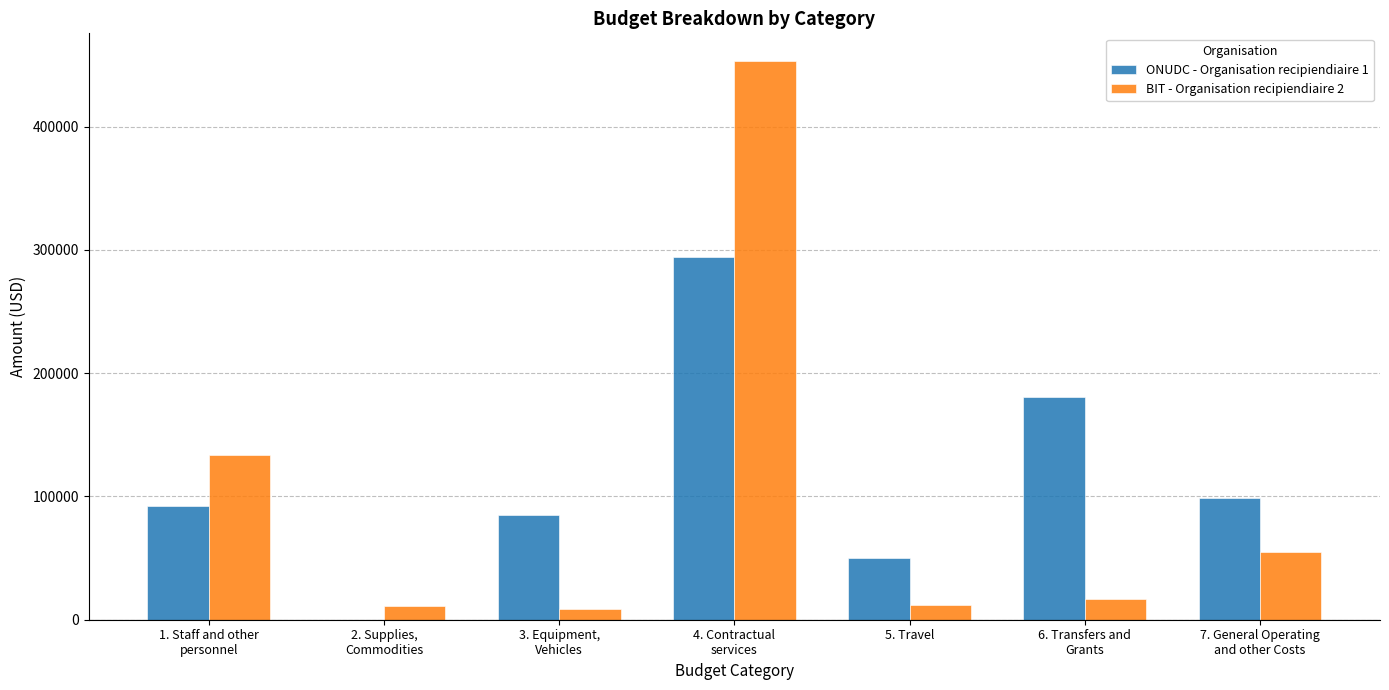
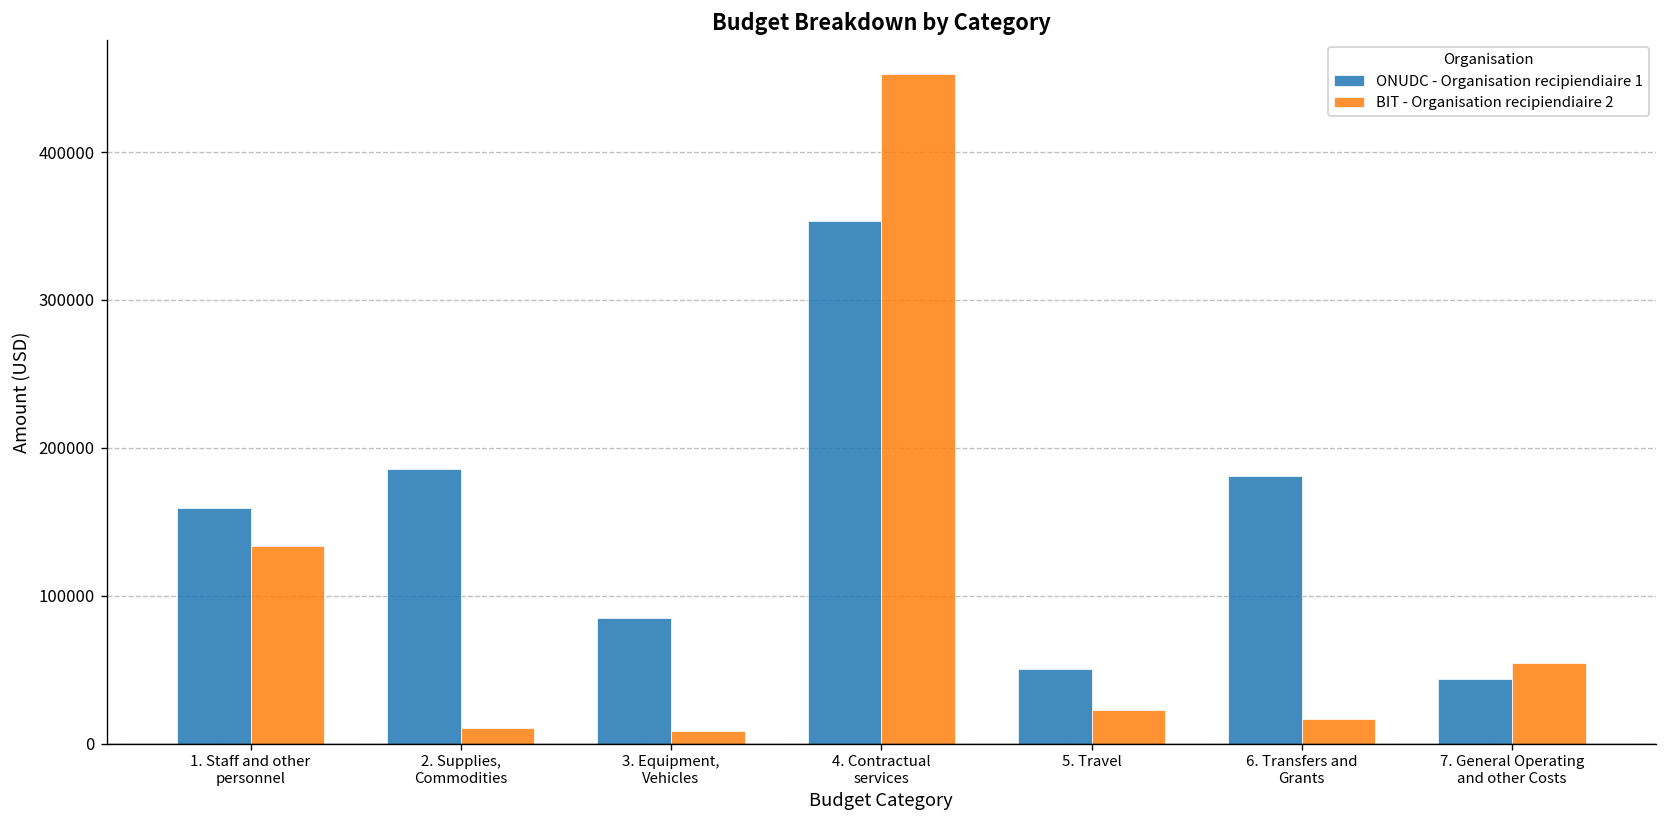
ONUDC - Organisation recipiendiaire 1, 1. Staff and other personnel: 92000 -> 159000
ONUDC - Organisation recipiendiaire 1, 2. Supplies, Commodities: 0 -> 186000
ONUDC - Organisation recipiendiaire 1, 4. Contractual services: 294000 -> 353000
BIT - Organisation recipiendiaire 2, 5. Travel: 12000 -> 23000
ONUDC - Organisation recipiendiaire 1, 7. General Operating and other Costs: 99000 -> 44000
